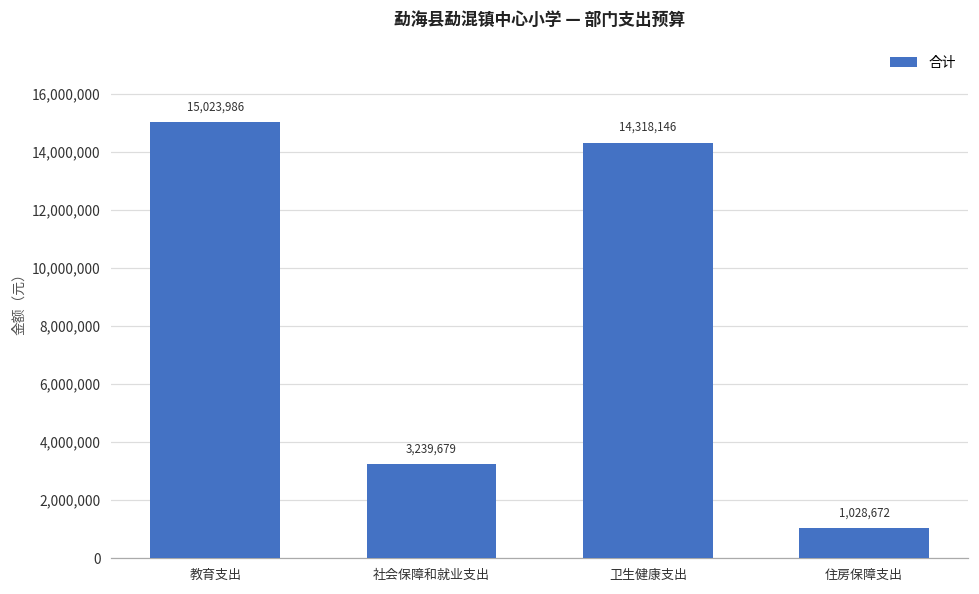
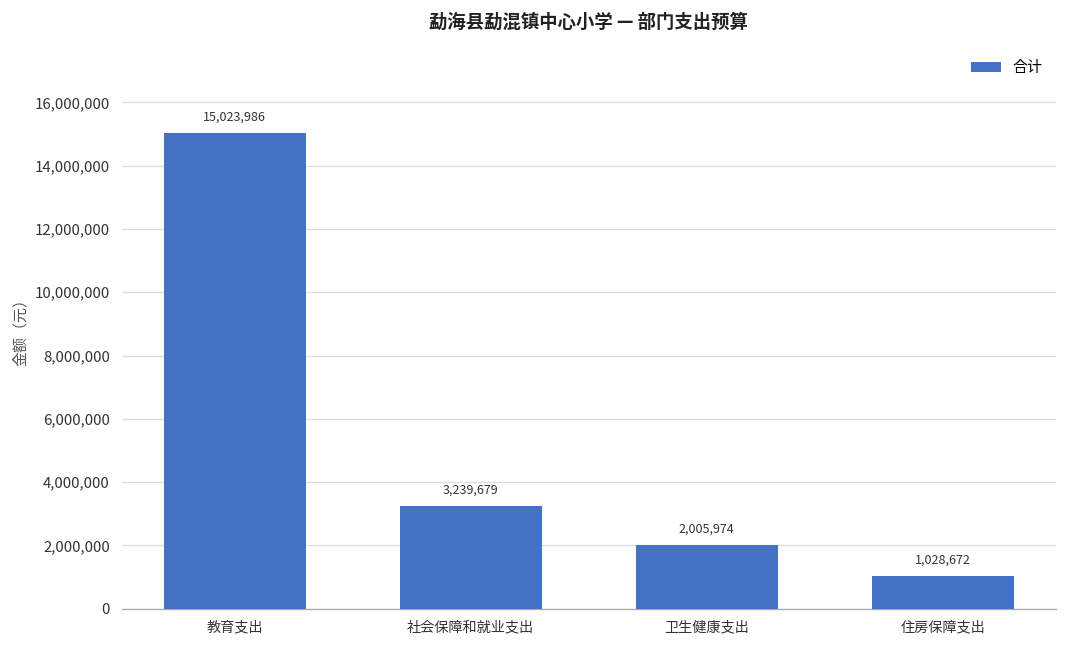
卫生健康支出: 14,318,146 -> 2,005,974
